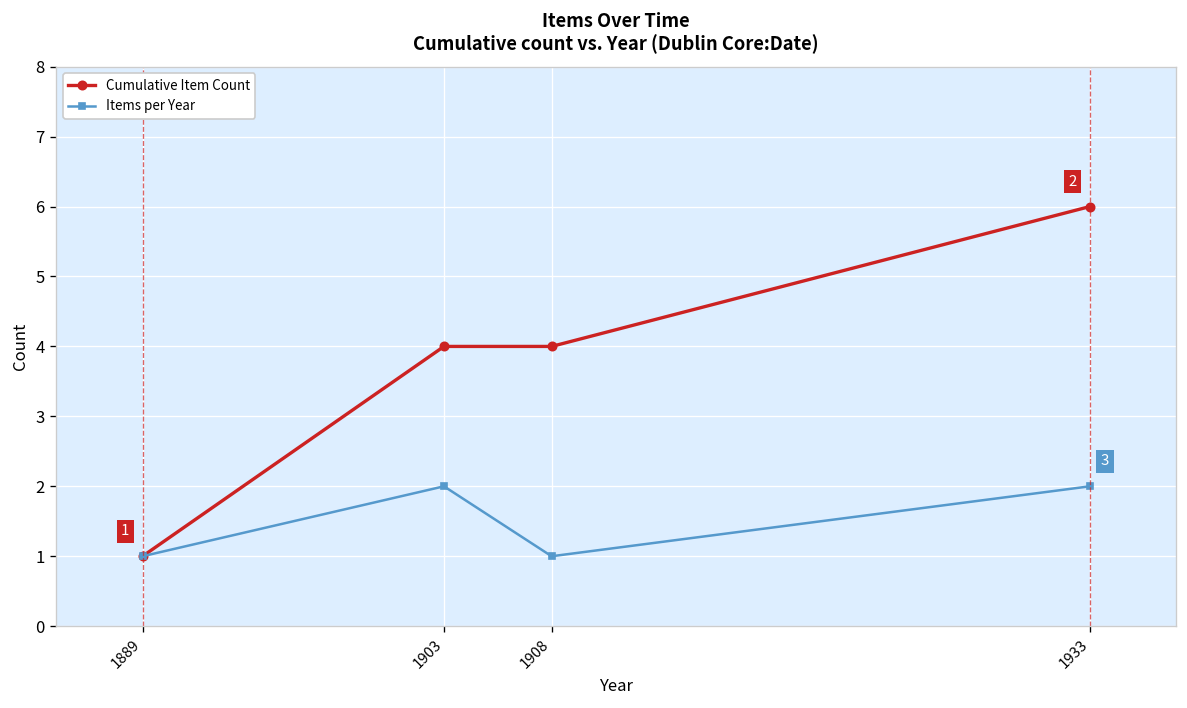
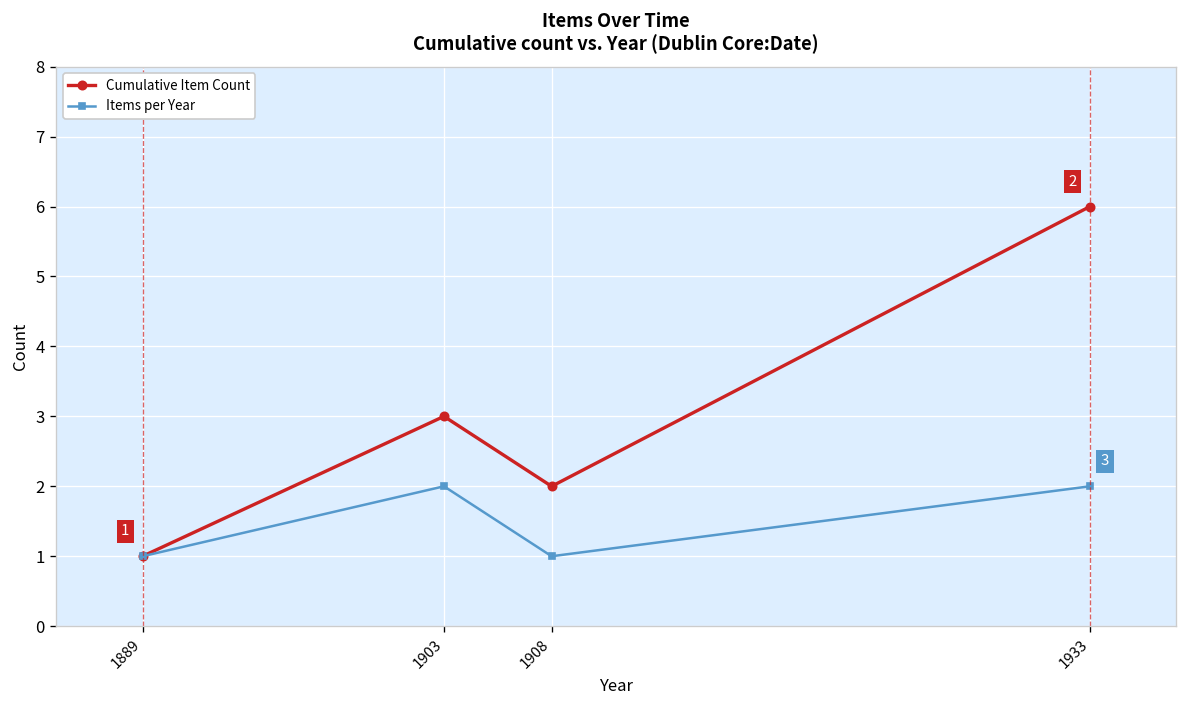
Cumulative Item Count, 1903: 4 -> 3
Cumulative Item Count, 1908: 4 -> 2
